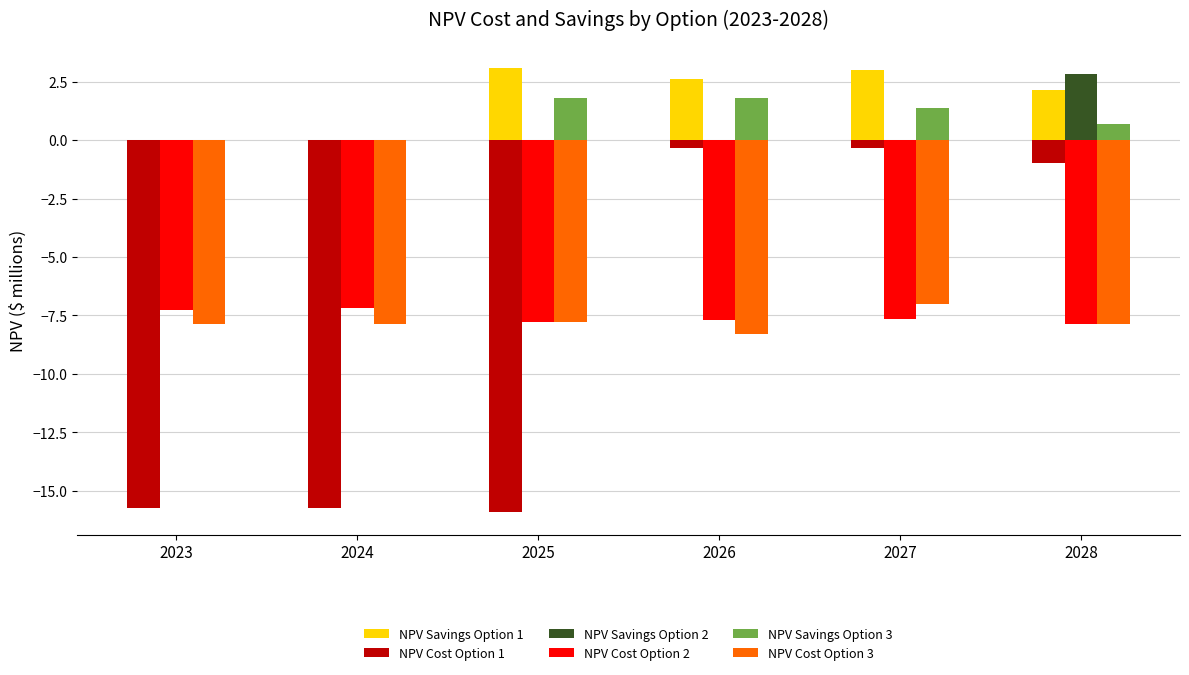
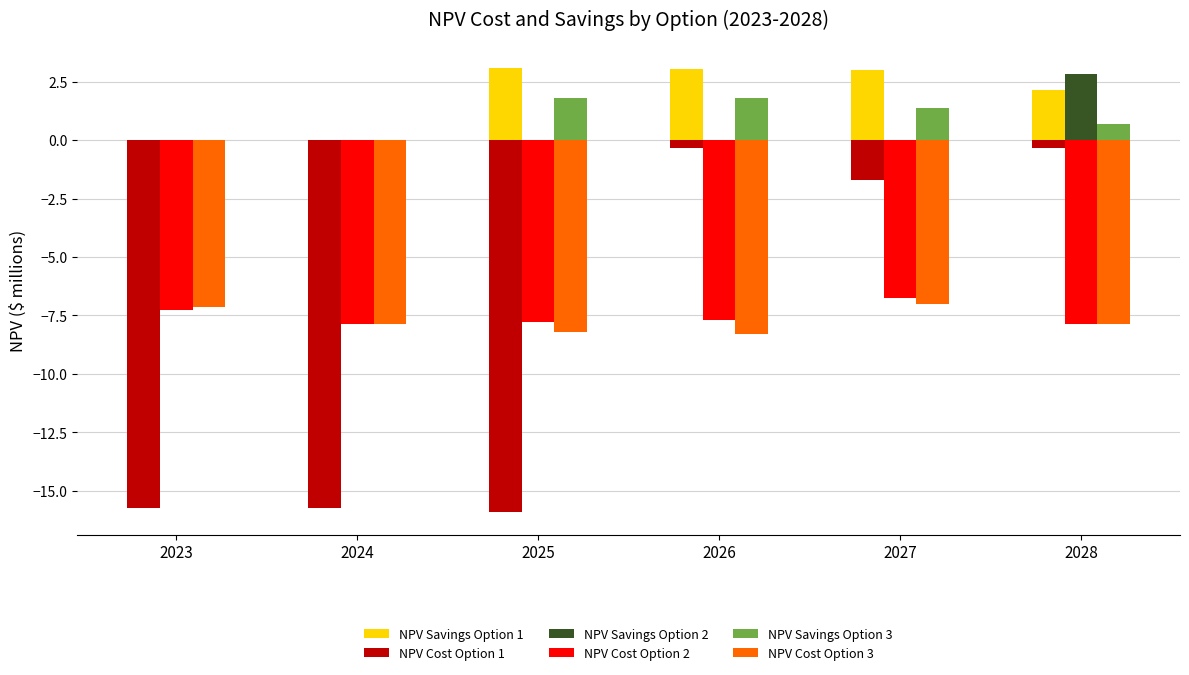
NPV Cost Option 3, 2023: -7.9 -> -7.2
NPV Cost Option 2, 2024: -7.2 -> -7.9
NPV Cost Option 3, 2025: -7.8 -> -8.2
NPV Savings Option 1, 2026: 2.6 -> 3.0
NPV Cost Option 1, 2027: -0.3 -> -1.7
NPV Cost Option 2, 2027: -7.6 -> -6.8
NPV Cost Option 1, 2028: -1.0 -> -0.3
